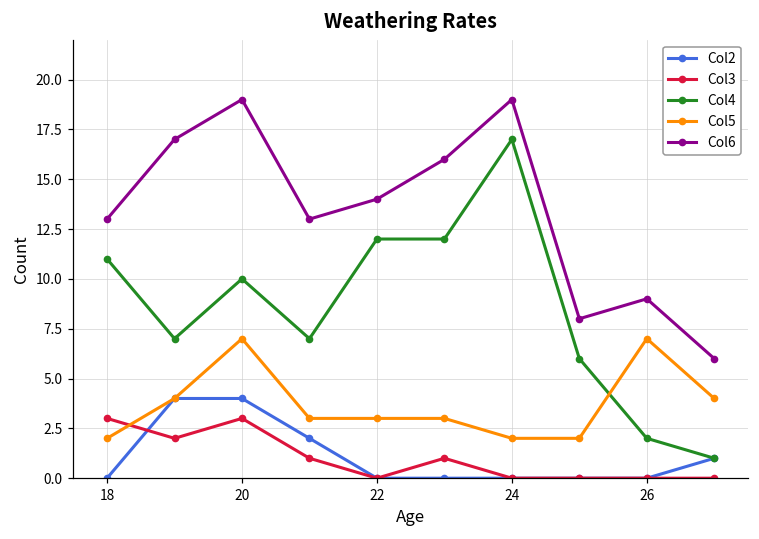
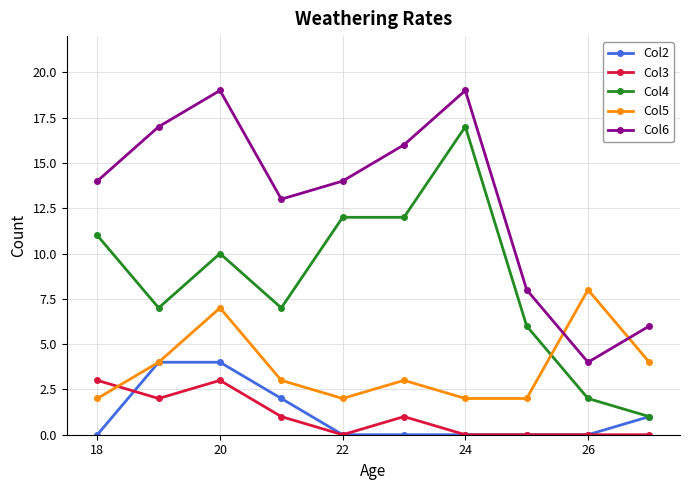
Col6, 18: 13 -> 14
Col5, 22: 3 -> 2
Col5, 26: 7 -> 8
Col6, 26: 9 -> 4
